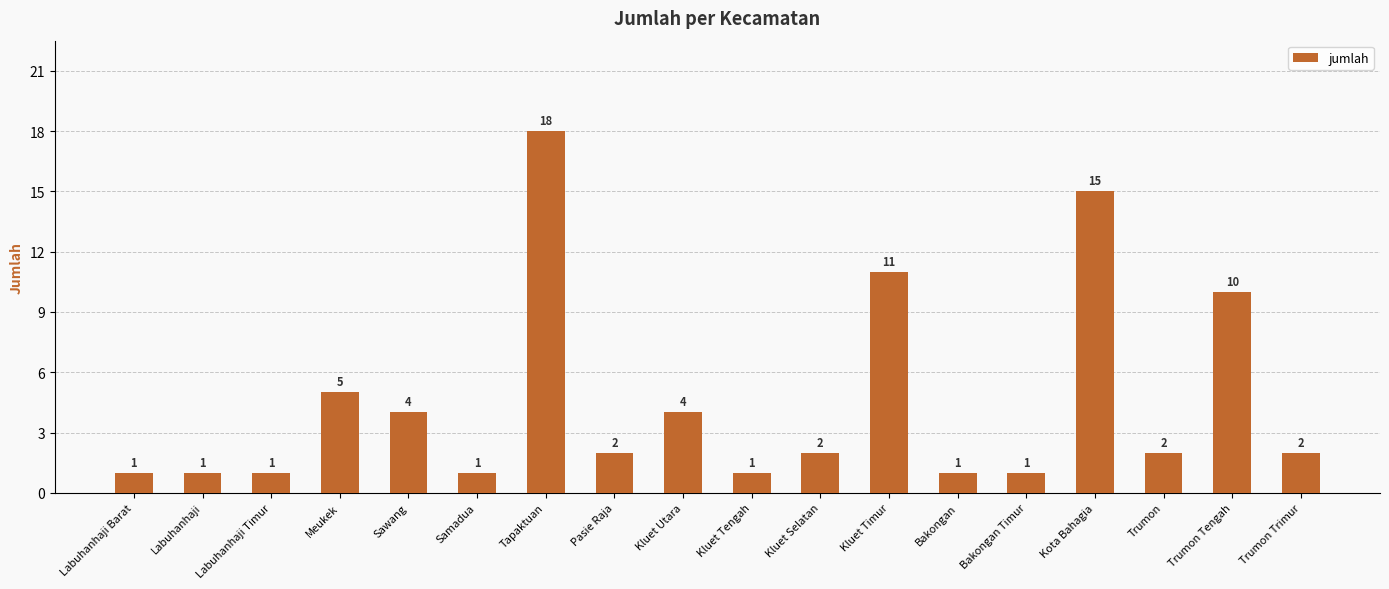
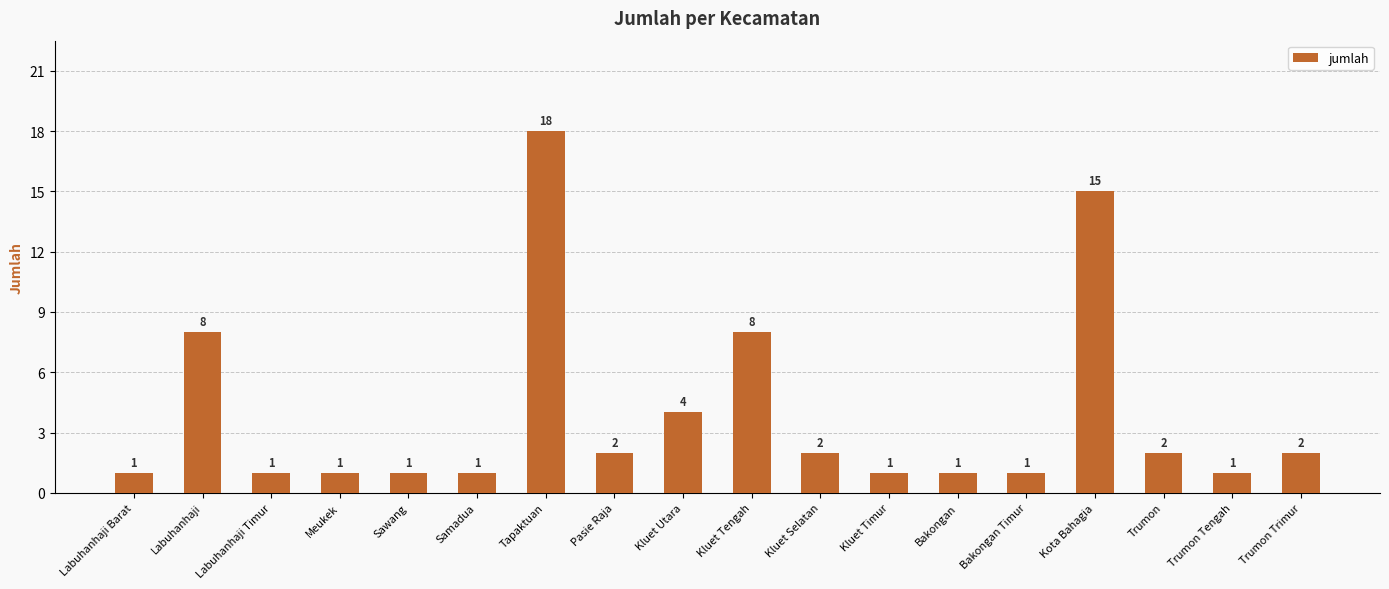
Labuhanhaji: 1 -> 8
Meukek: 5 -> 1
Sawang: 4 -> 1
Kluet Tengah: 1 -> 8
Kluet Timur: 11 -> 1
Trumon Tengah: 10 -> 1
